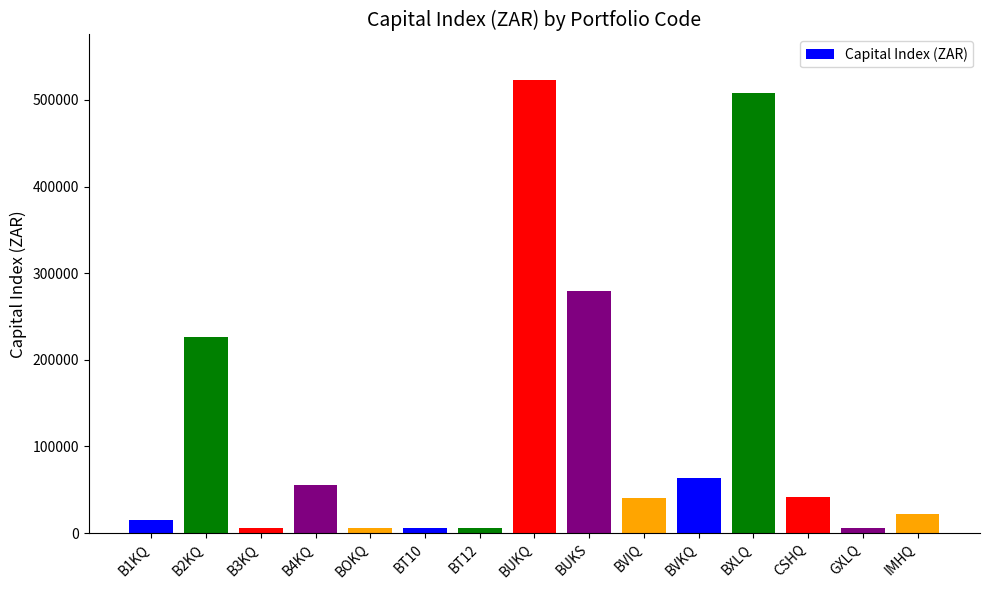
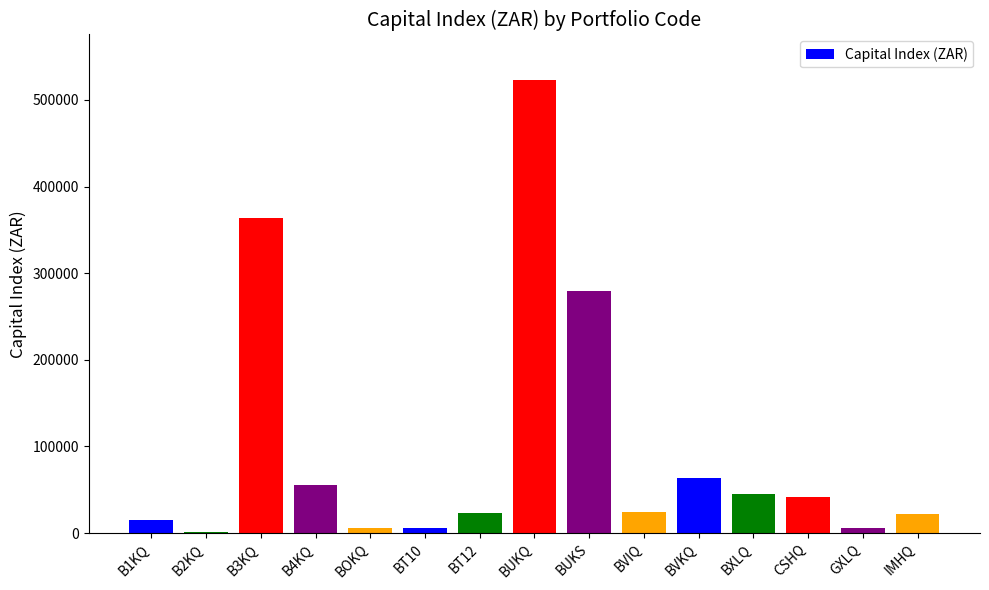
B2KQ: 230000 -> 0
B3KQ: 10000 -> 360000
BT12: 10000 -> 20000
BVIQ: 40000 -> 20000
BXLQ: 510000 -> 40000
